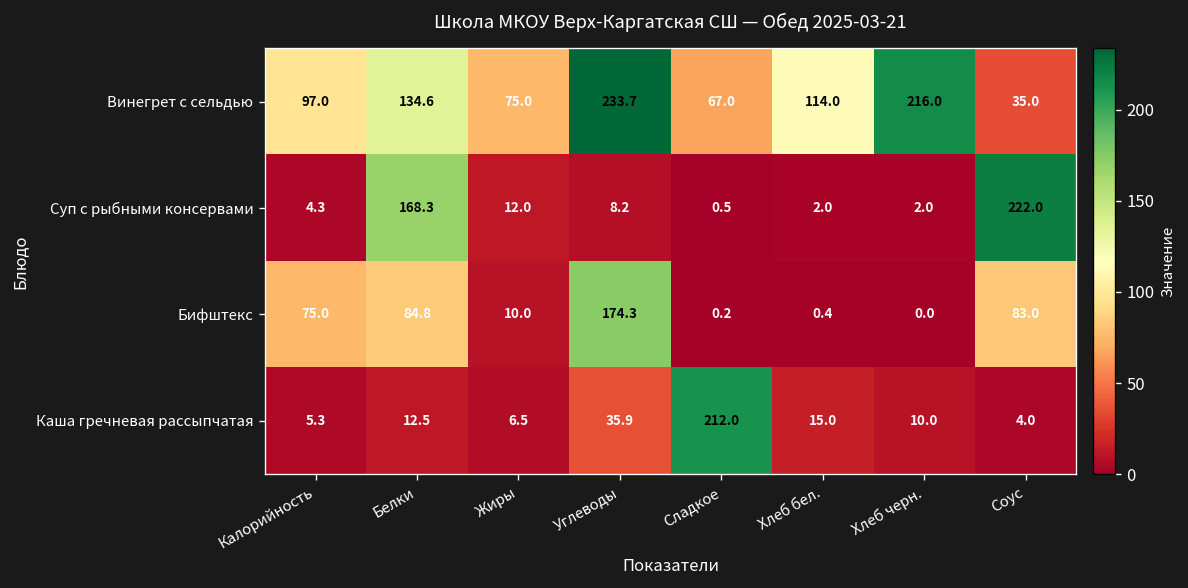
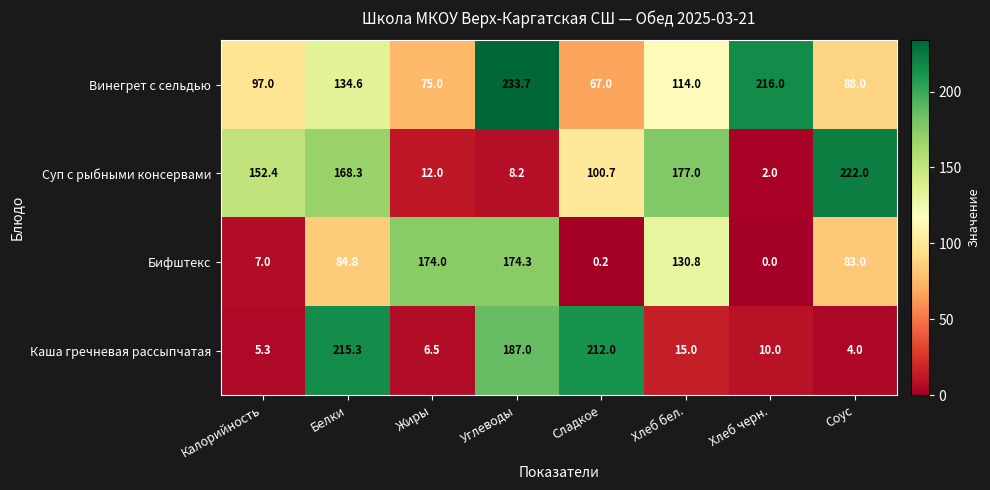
Винегрет с сельдью, Соус: 35.0 -> 88.0
Суп с рыбными консервами, Калорийность: 4.3 -> 152.4
Суп с рыбными консервами, Сладкое: 0.5 -> 100.7
Суп с рыбными консервами, Хлеб бел.: 2.0 -> 177.0
Бифштекс, Калорийность: 75.0 -> 7.0
Бифштекс, Жиры: 10.0 -> 174.0
Бифштекс, Хлеб бел.: 0.4 -> 130.8
Каша гречневая рассыпчатая, Белки: 12.5 -> 215.3
Каша гречневая рассыпчатая, Углеводы: 35.9 -> 187.0
